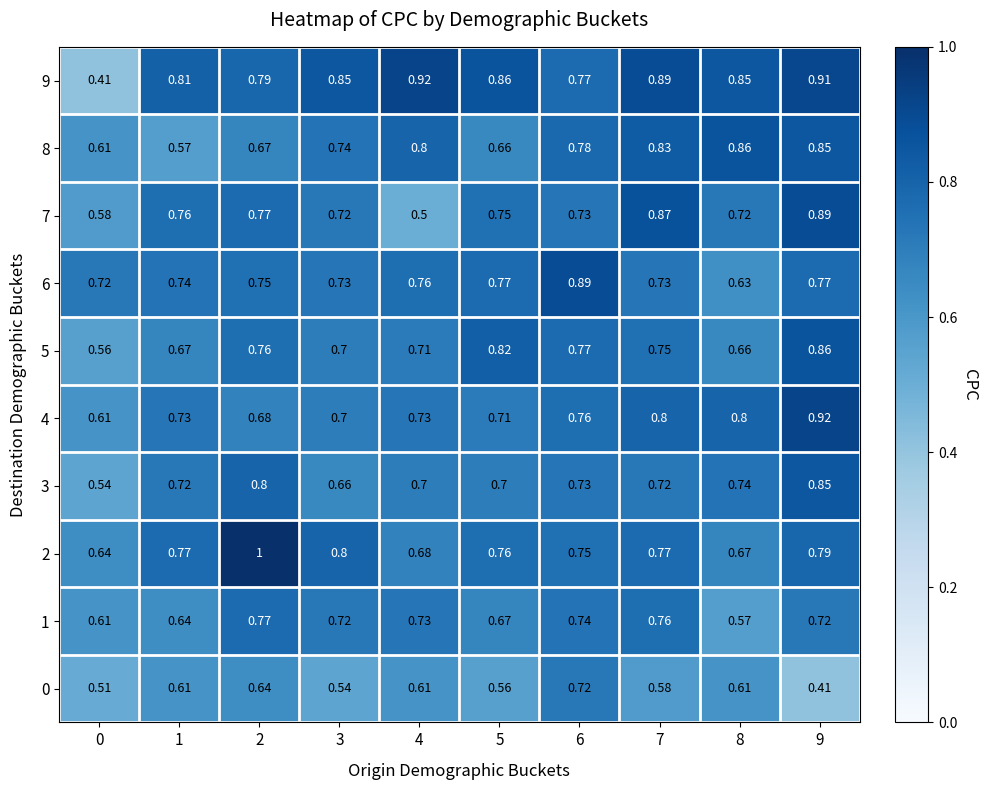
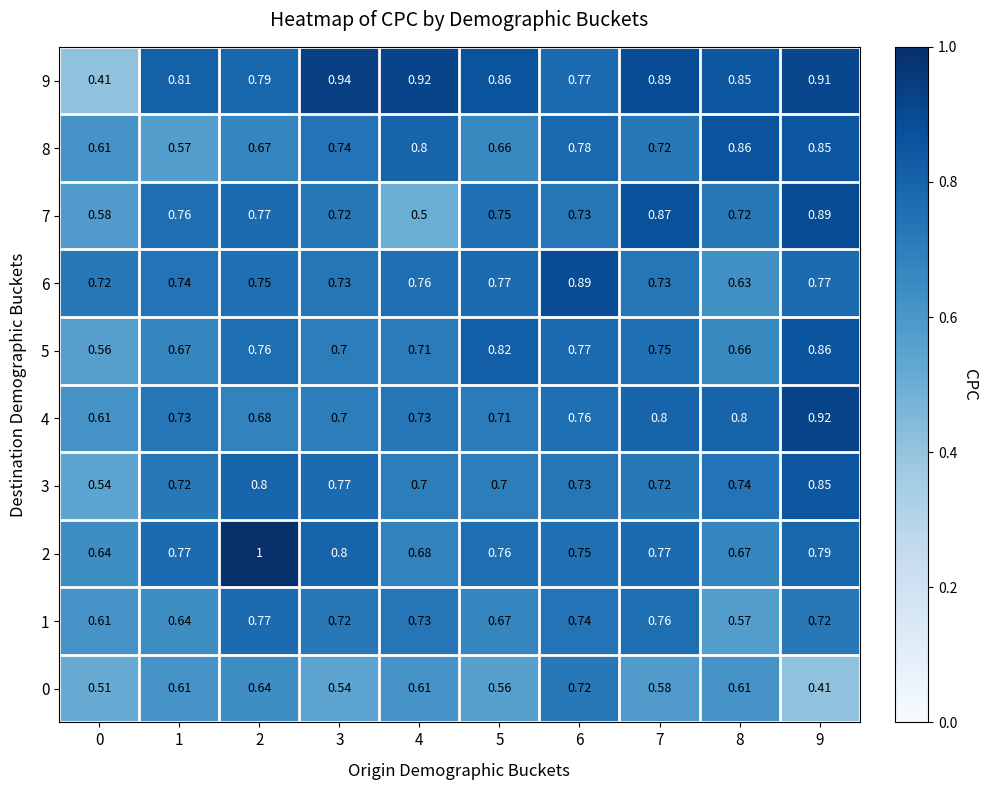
9, 3: 0.85 -> 0.94
8, 7: 0.83 -> 0.72
3, 3: 0.66 -> 0.77
